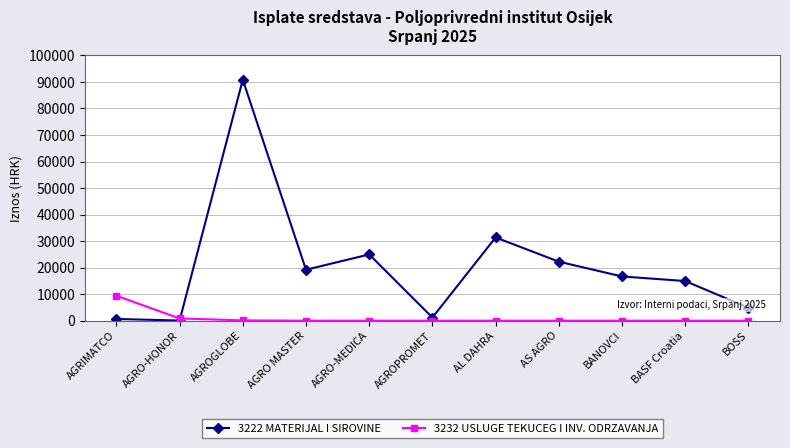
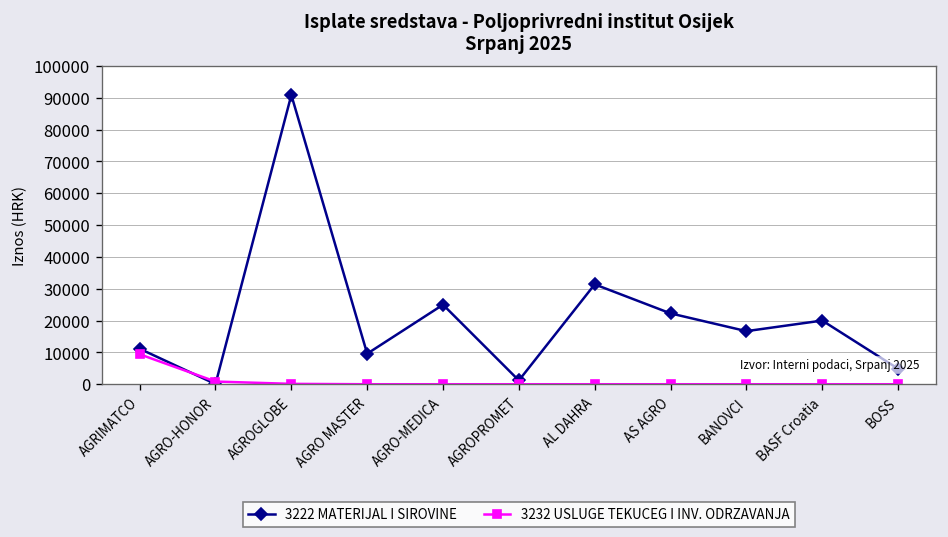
3222 MATERIJAL I SIROVINE, AGRIMATCO: 1000 -> 11000
3222 MATERIJAL I SIROVINE, AGRO MASTER: 19000 -> 10000
3222 MATERIJAL I SIROVINE, BASF Croatia: 15000 -> 20000
